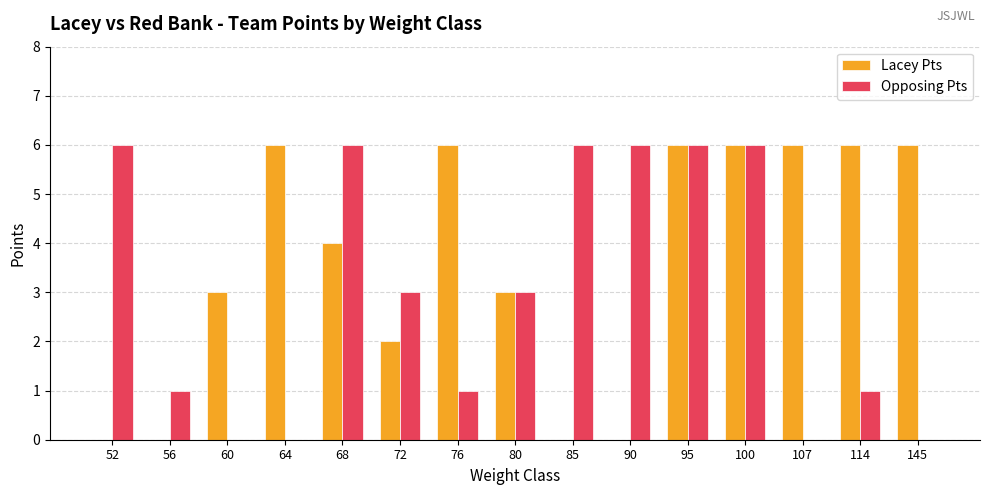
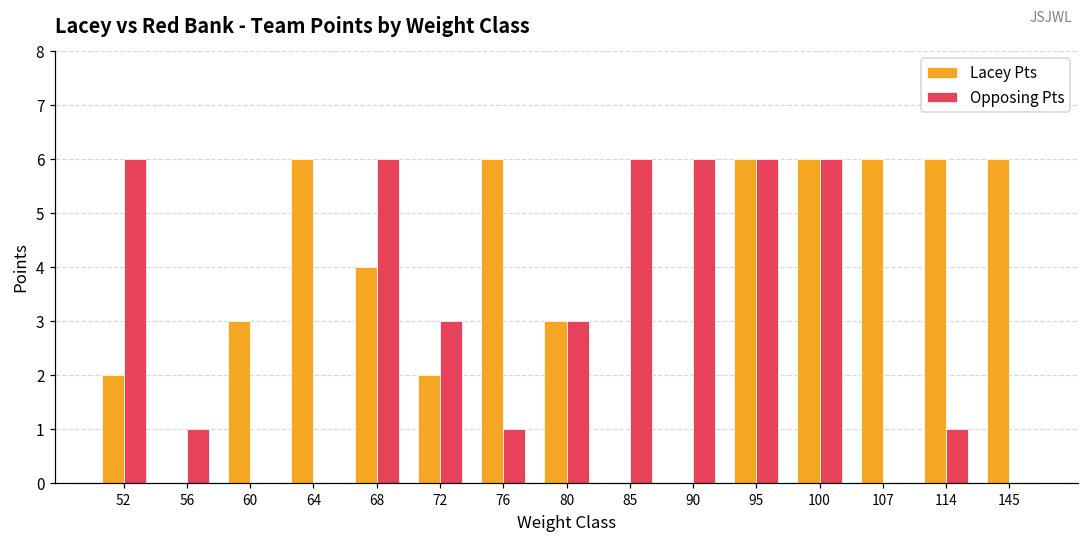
Lacey Pts, 52: 0 -> 2
